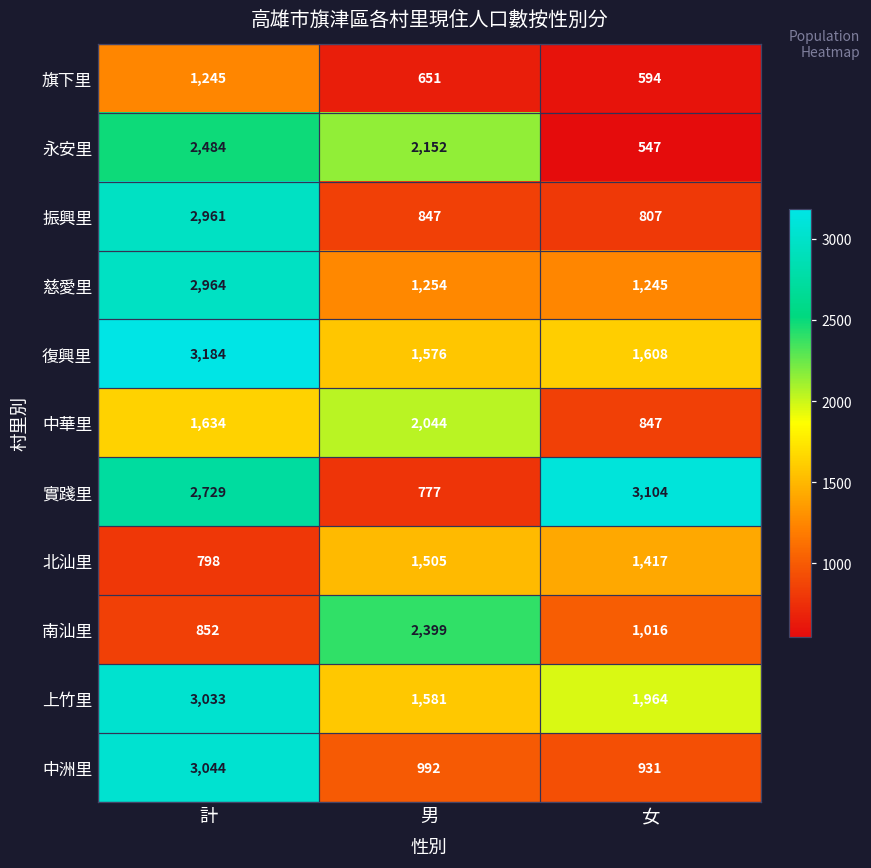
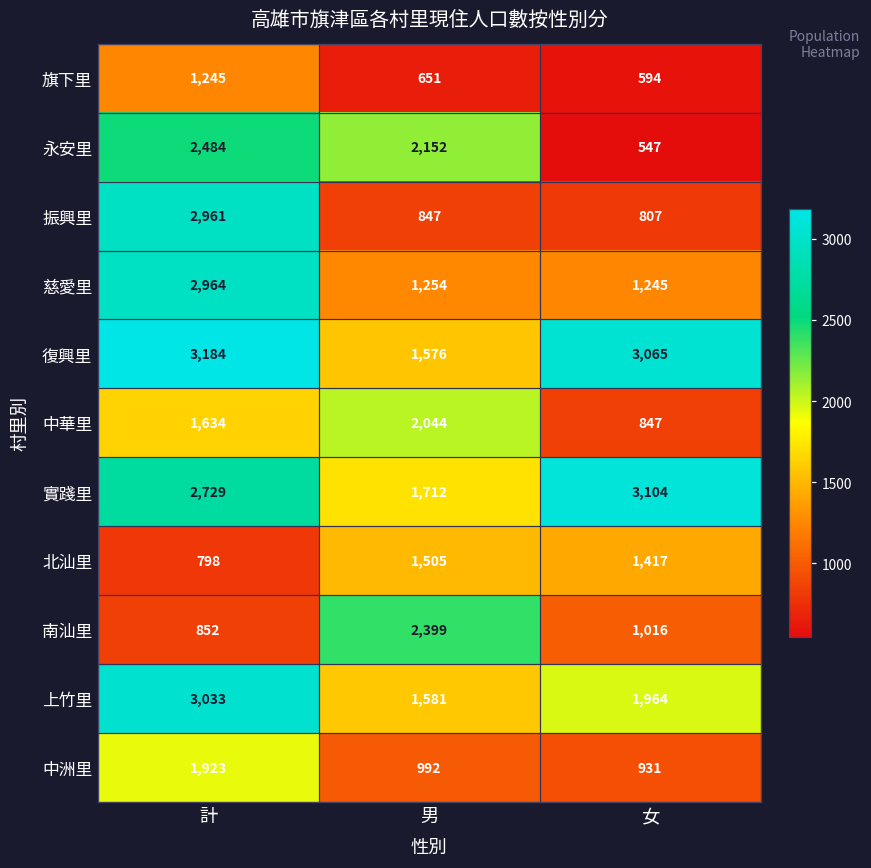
復興里, 女: 1,608 -> 3,065
實踐里, 男: 777 -> 1,712
中洲里, 計: 3,044 -> 1,923
